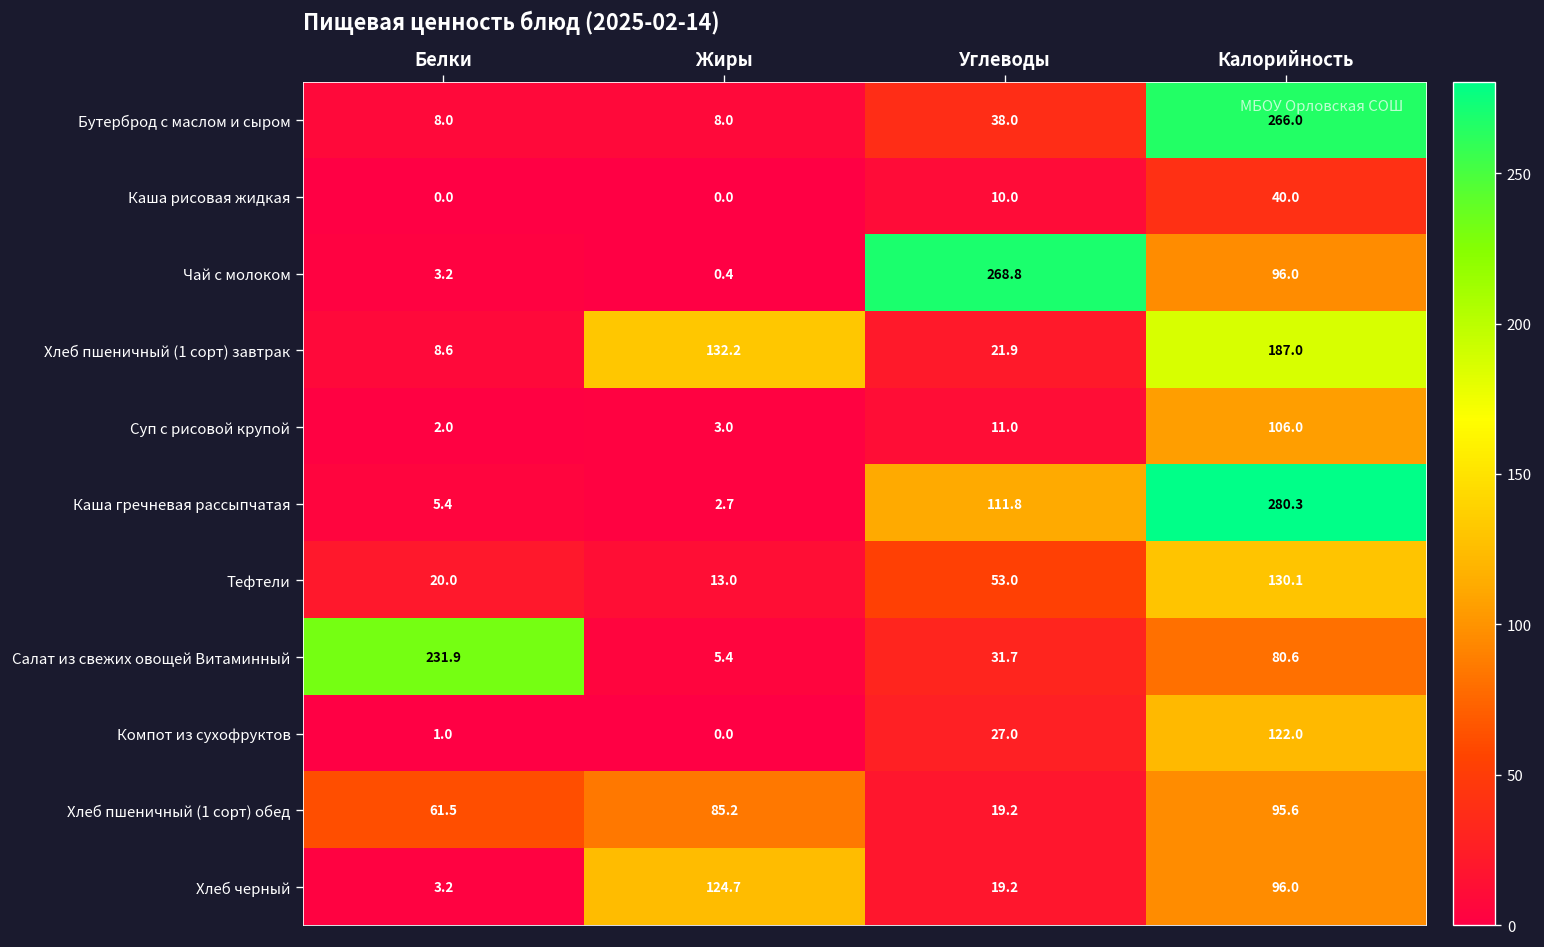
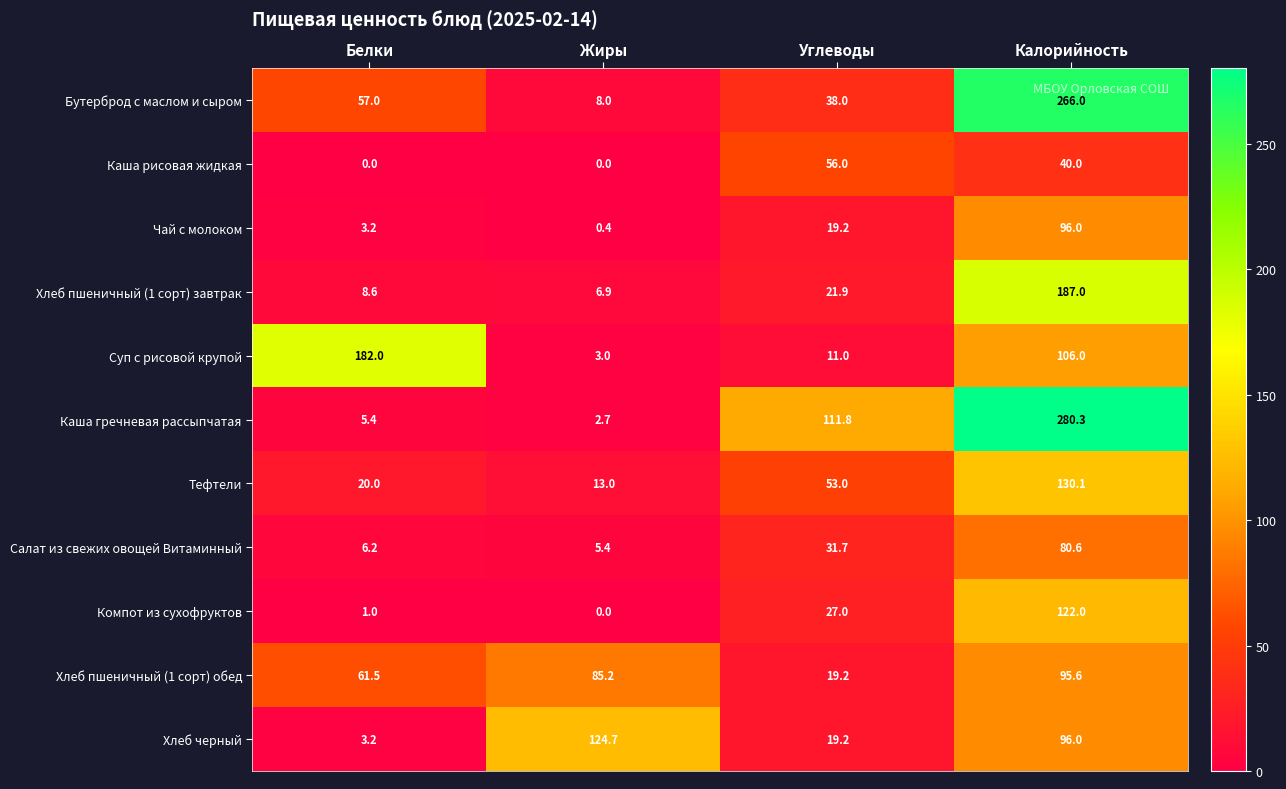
Бутерброд с маслом и сыром, Белки: 8.0 -> 57.0
Каша рисовая жидкая, Углеводы: 10.0 -> 56.0
Чай с молоком, Углеводы: 268.8 -> 19.2
Хлеб пшеничный (1 сорт) завтрак, Жиры: 132.2 -> 6.9
Суп с рисовой крупой, Белки: 2.0 -> 182.0
Салат из свежих овощей Витаминный, Белки: 231.9 -> 6.2
